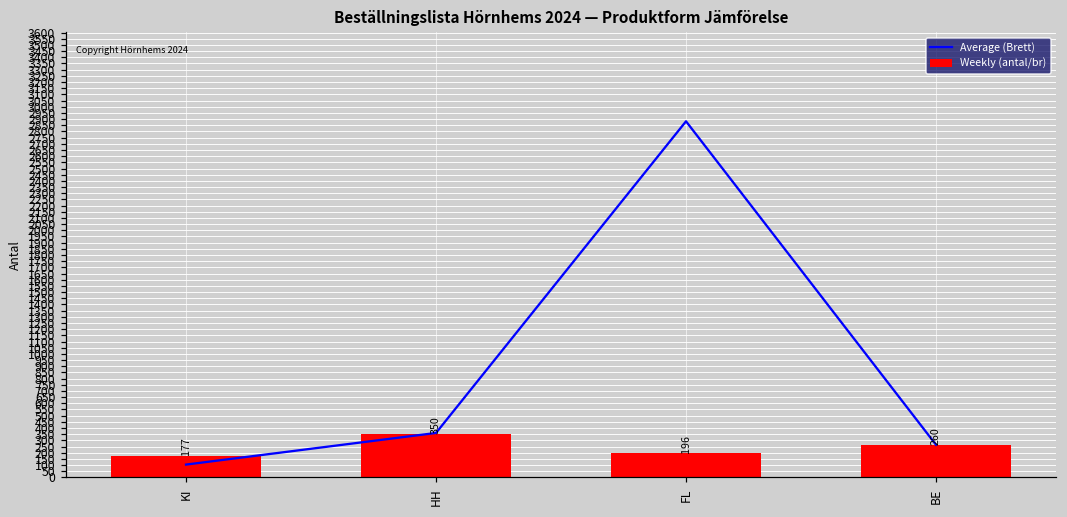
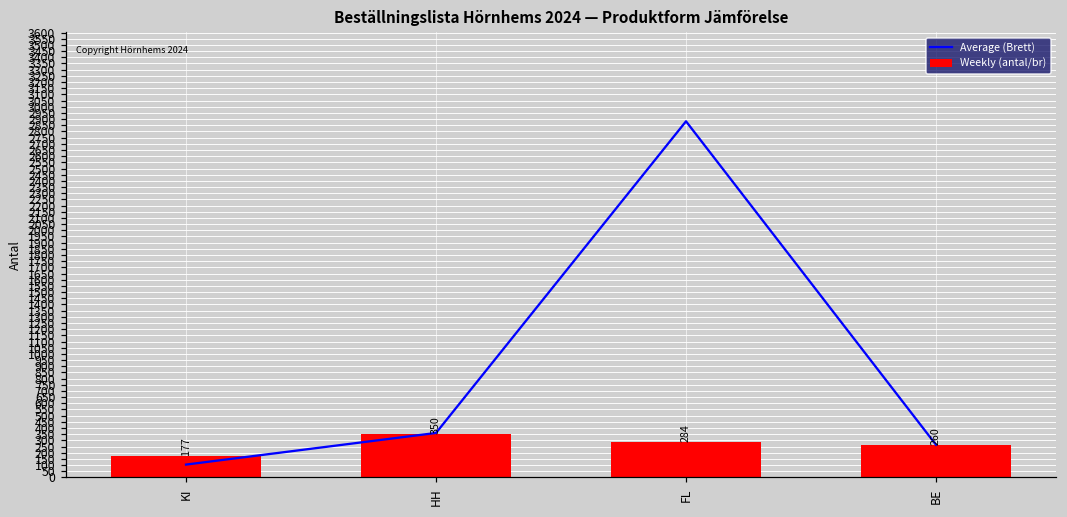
Weekly (antal/br), FL: 196 -> 284
